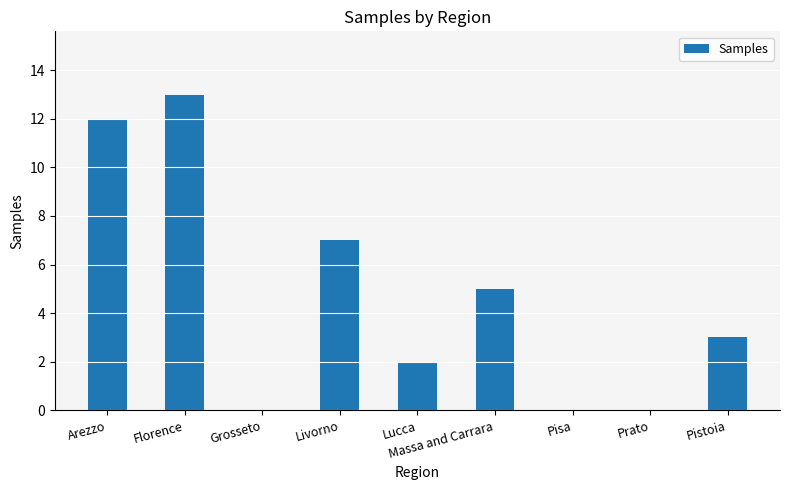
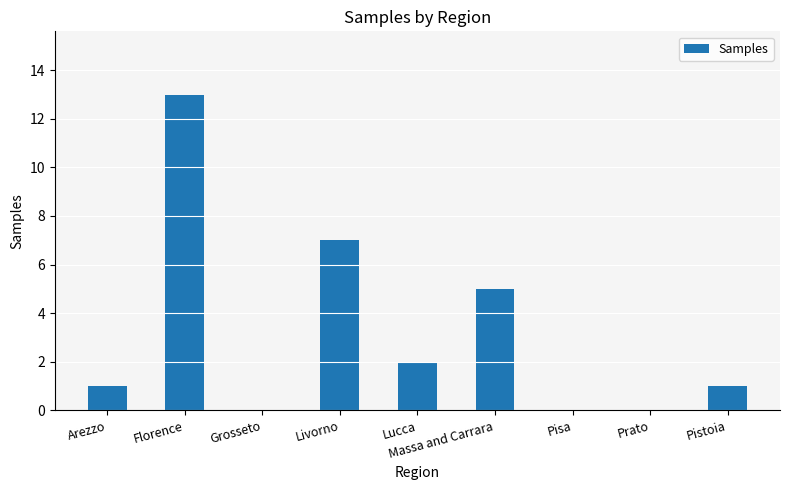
Arezzo: 12 -> 1
Pistoia: 3 -> 1
